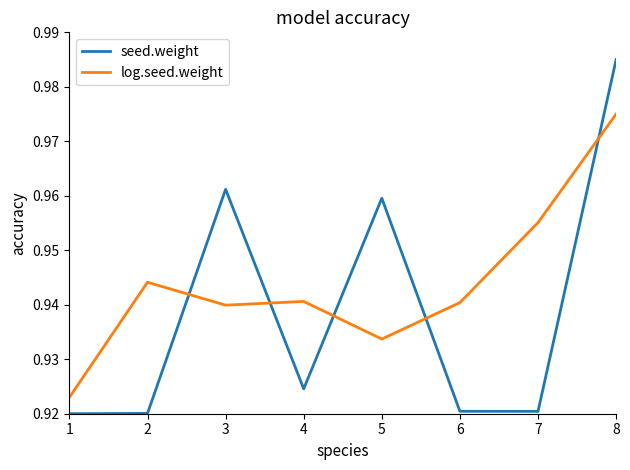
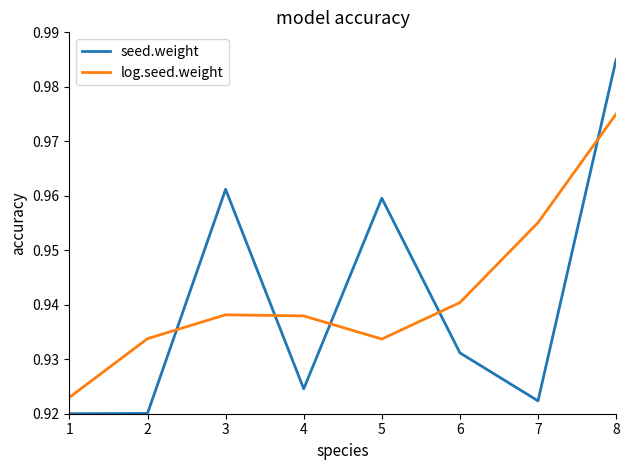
log.seed.weight, 2: 0.944 -> 0.934
log.seed.weight, 3: 0.940 -> 0.938
log.seed.weight, 4: 0.941 -> 0.938
seed.weight, 6: 0.920 -> 0.931
seed.weight, 7: 0.920 -> 0.922
